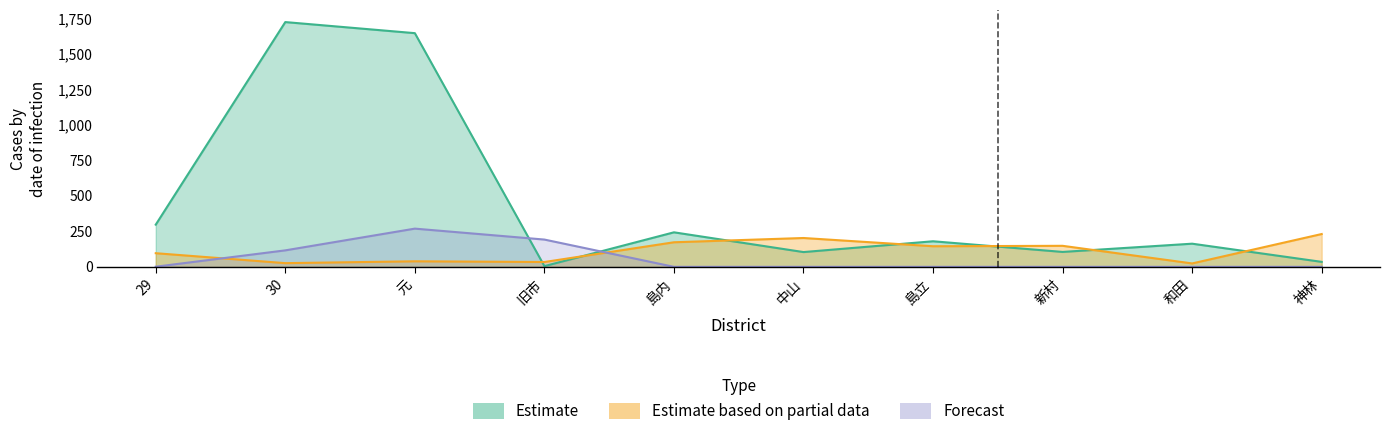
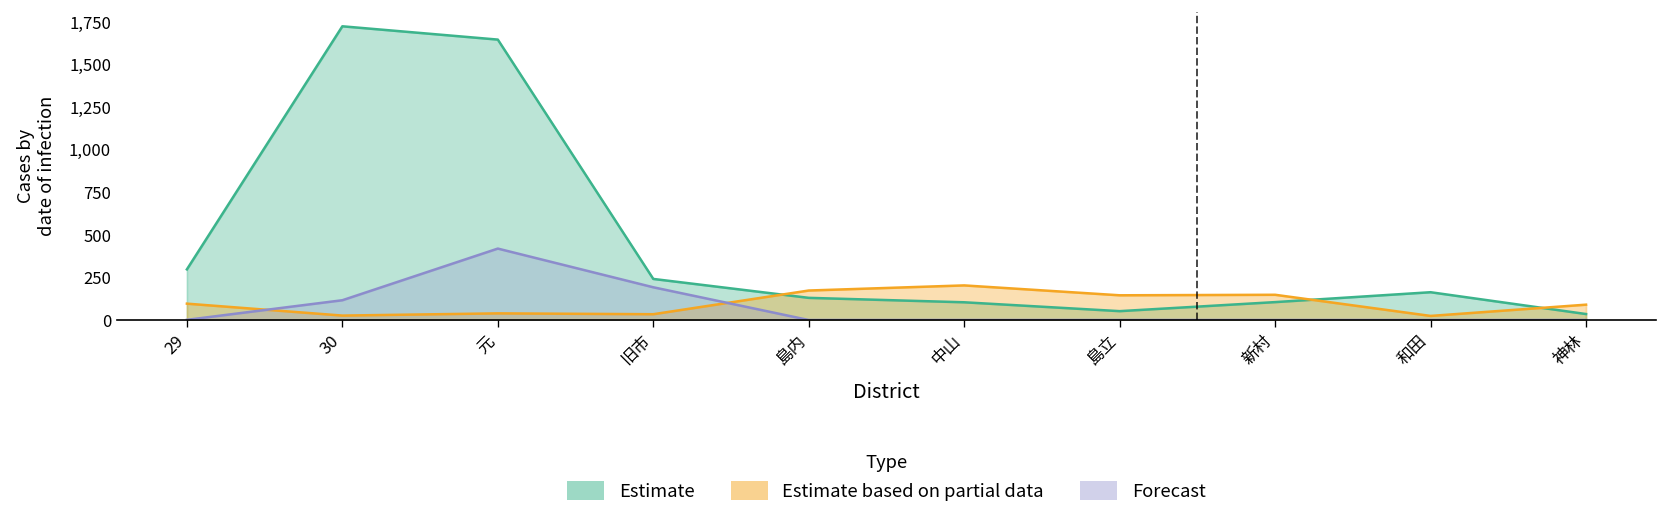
Forecast, 元: 270 -> 420
Estimate, 旧市: 10 -> 240
Estimate, 島内: 240 -> 130
Estimate, 島立: 180 -> 50
Estimate based on partial data, 神林: 230 -> 90
